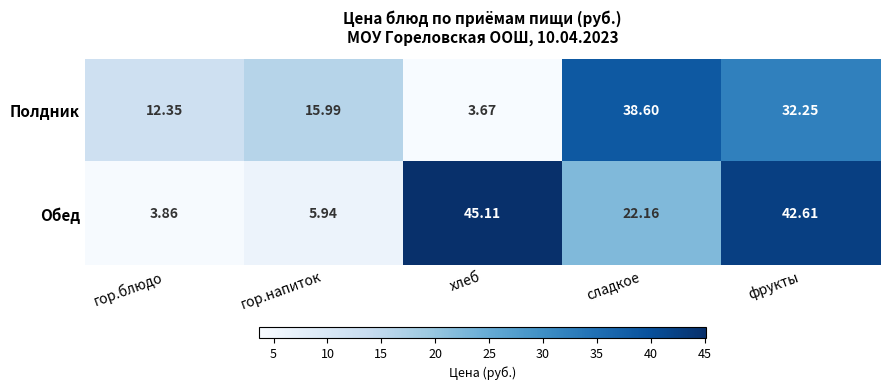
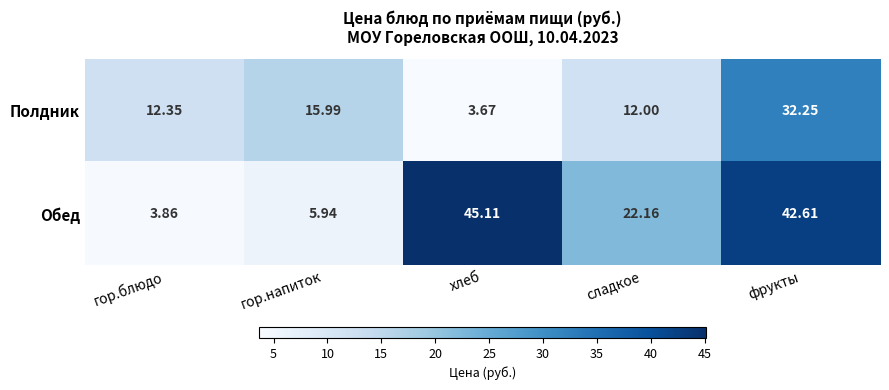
Полдник, сладкое: 38.60 -> 12.00
